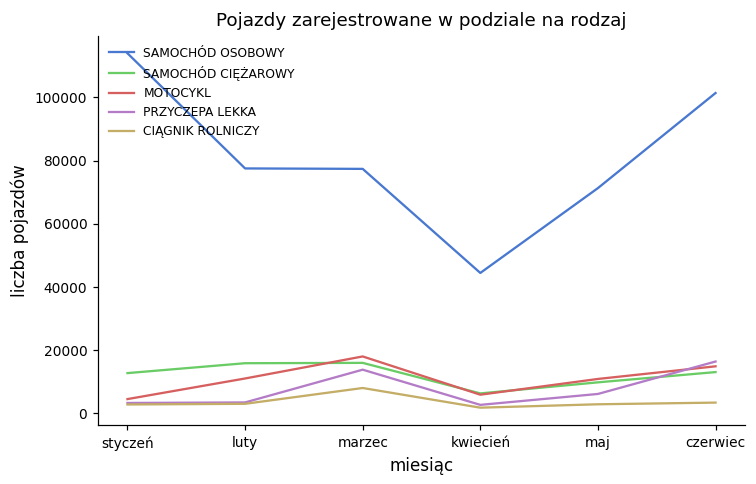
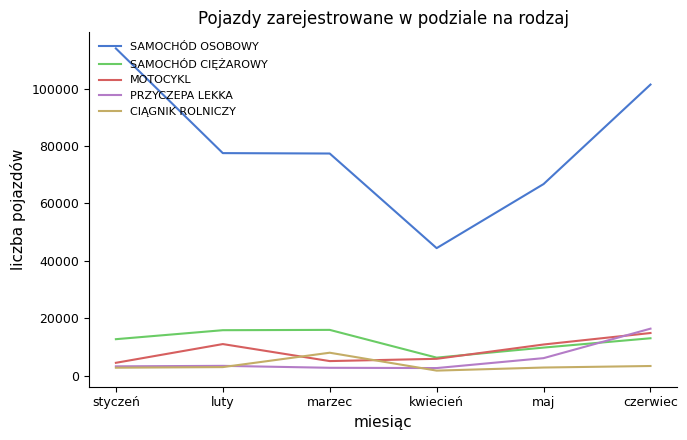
MOTOCYKL, marzec: 18000 -> 5000
PRZYCZEPA LEKKA, marzec: 14000 -> 3000
SAMOCHÓD OSOBOWY, maj: 71000 -> 67000
